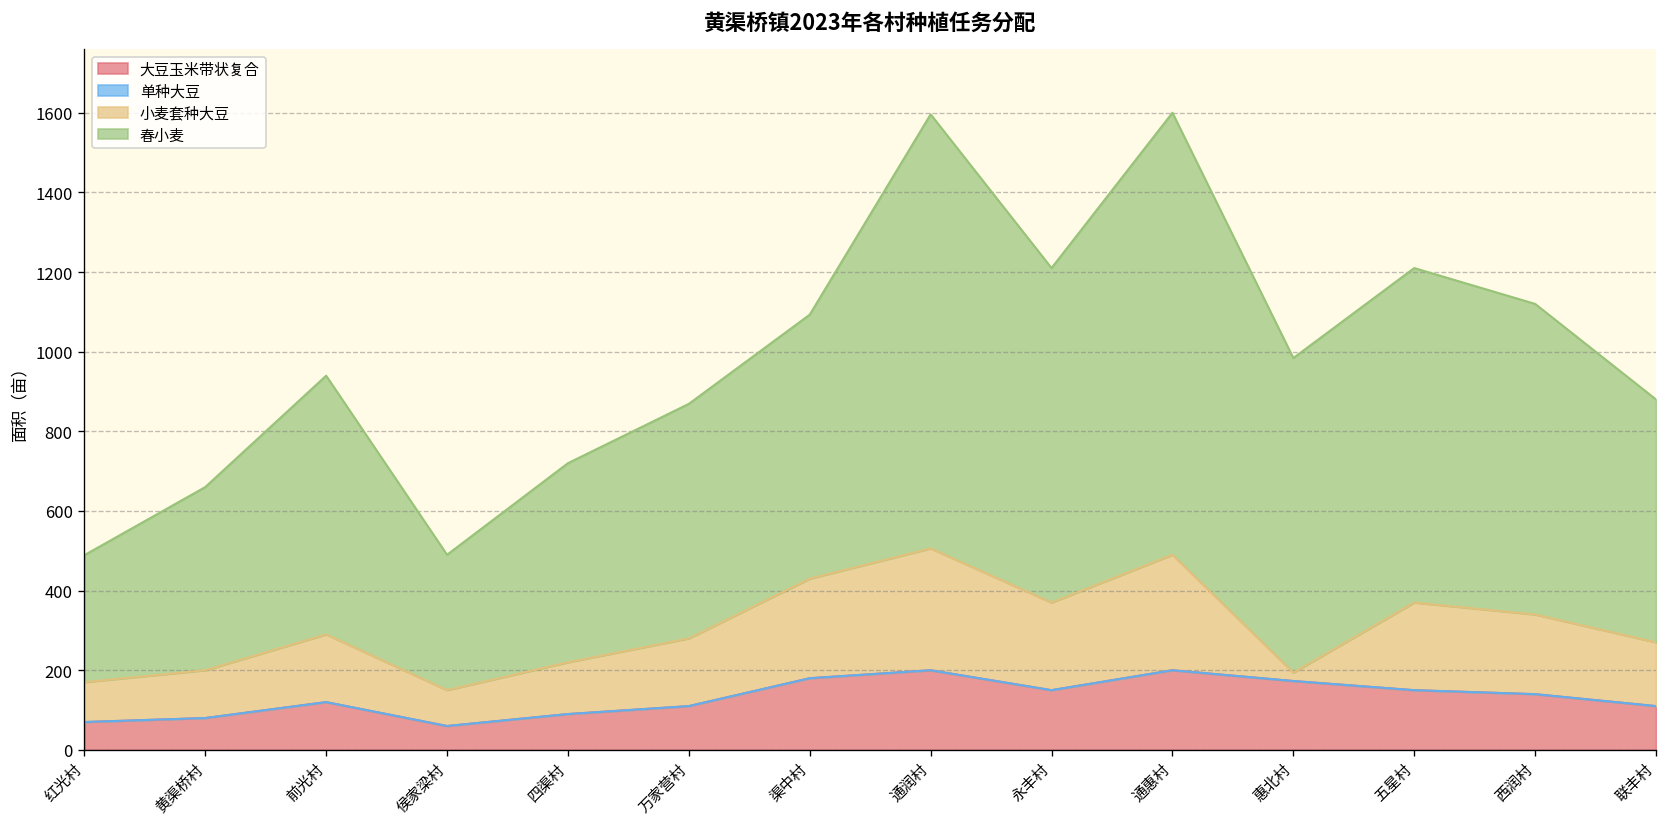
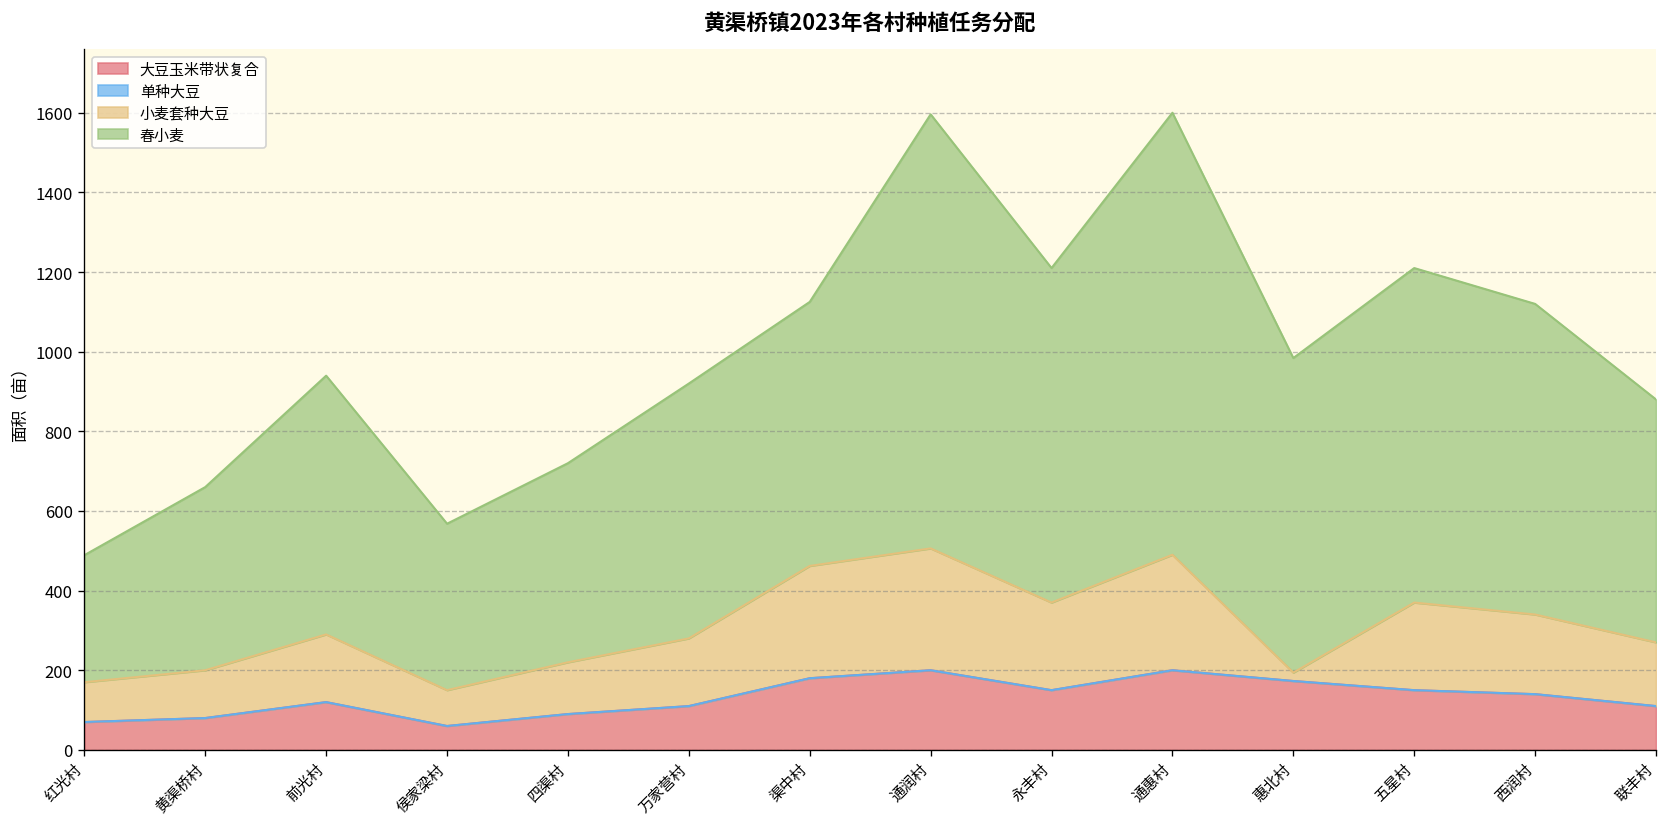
春小麦, 侯家梁村: 340 -> 420
春小麦, 万家营村: 590 -> 640
小麦套种大豆, 渠中村: 250 -> 280
